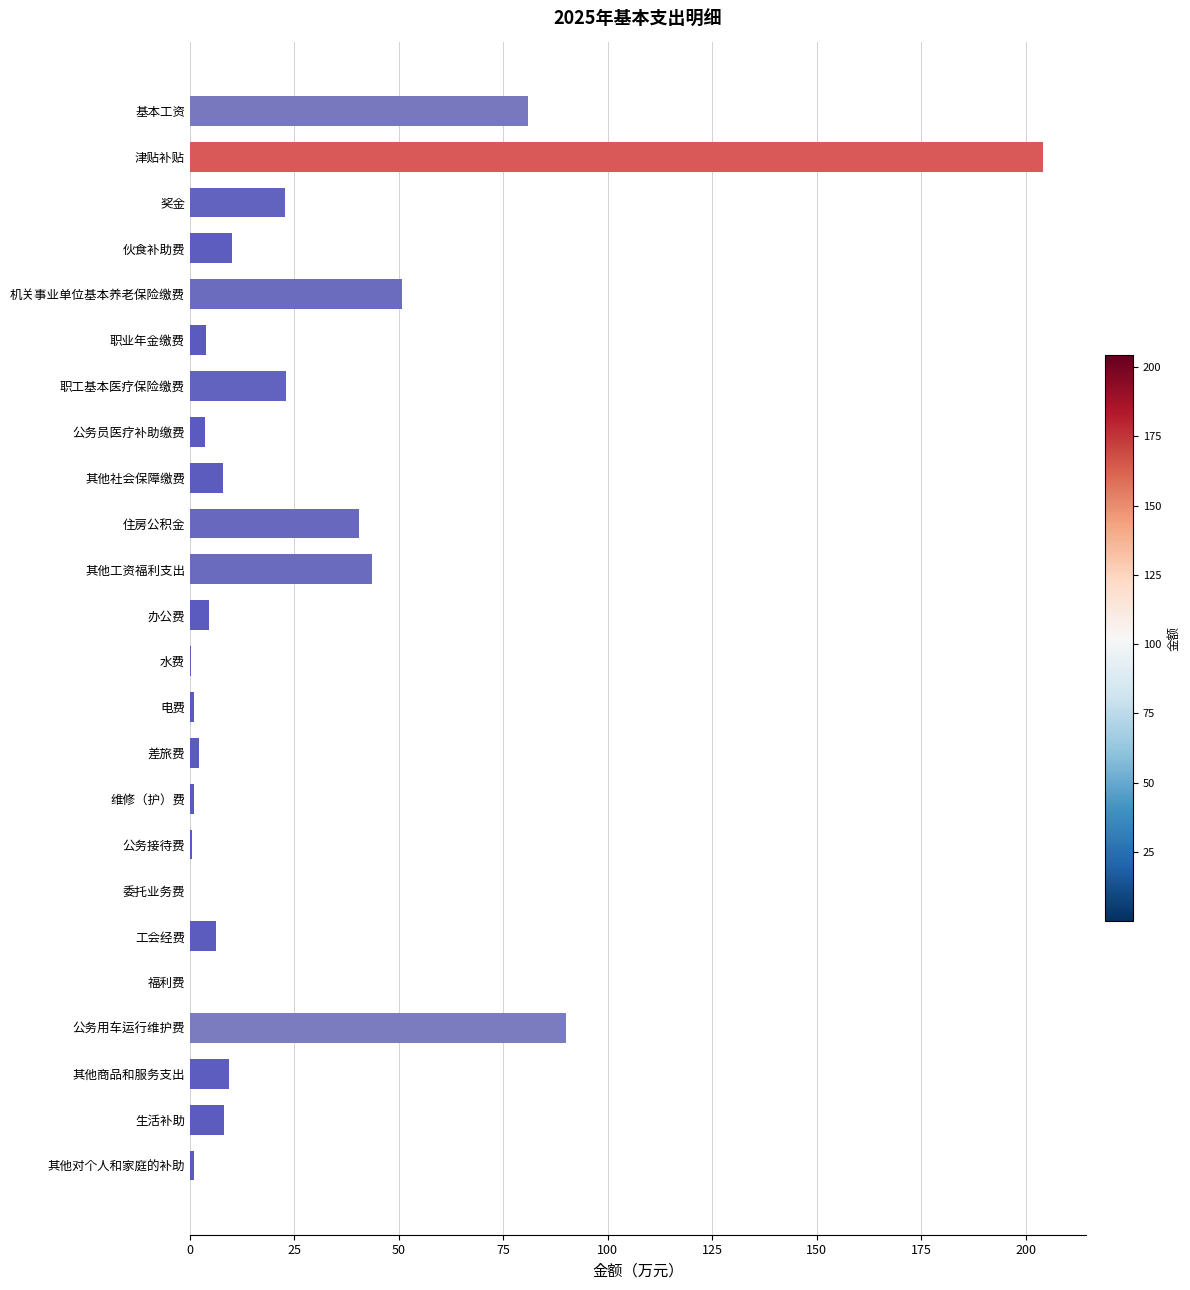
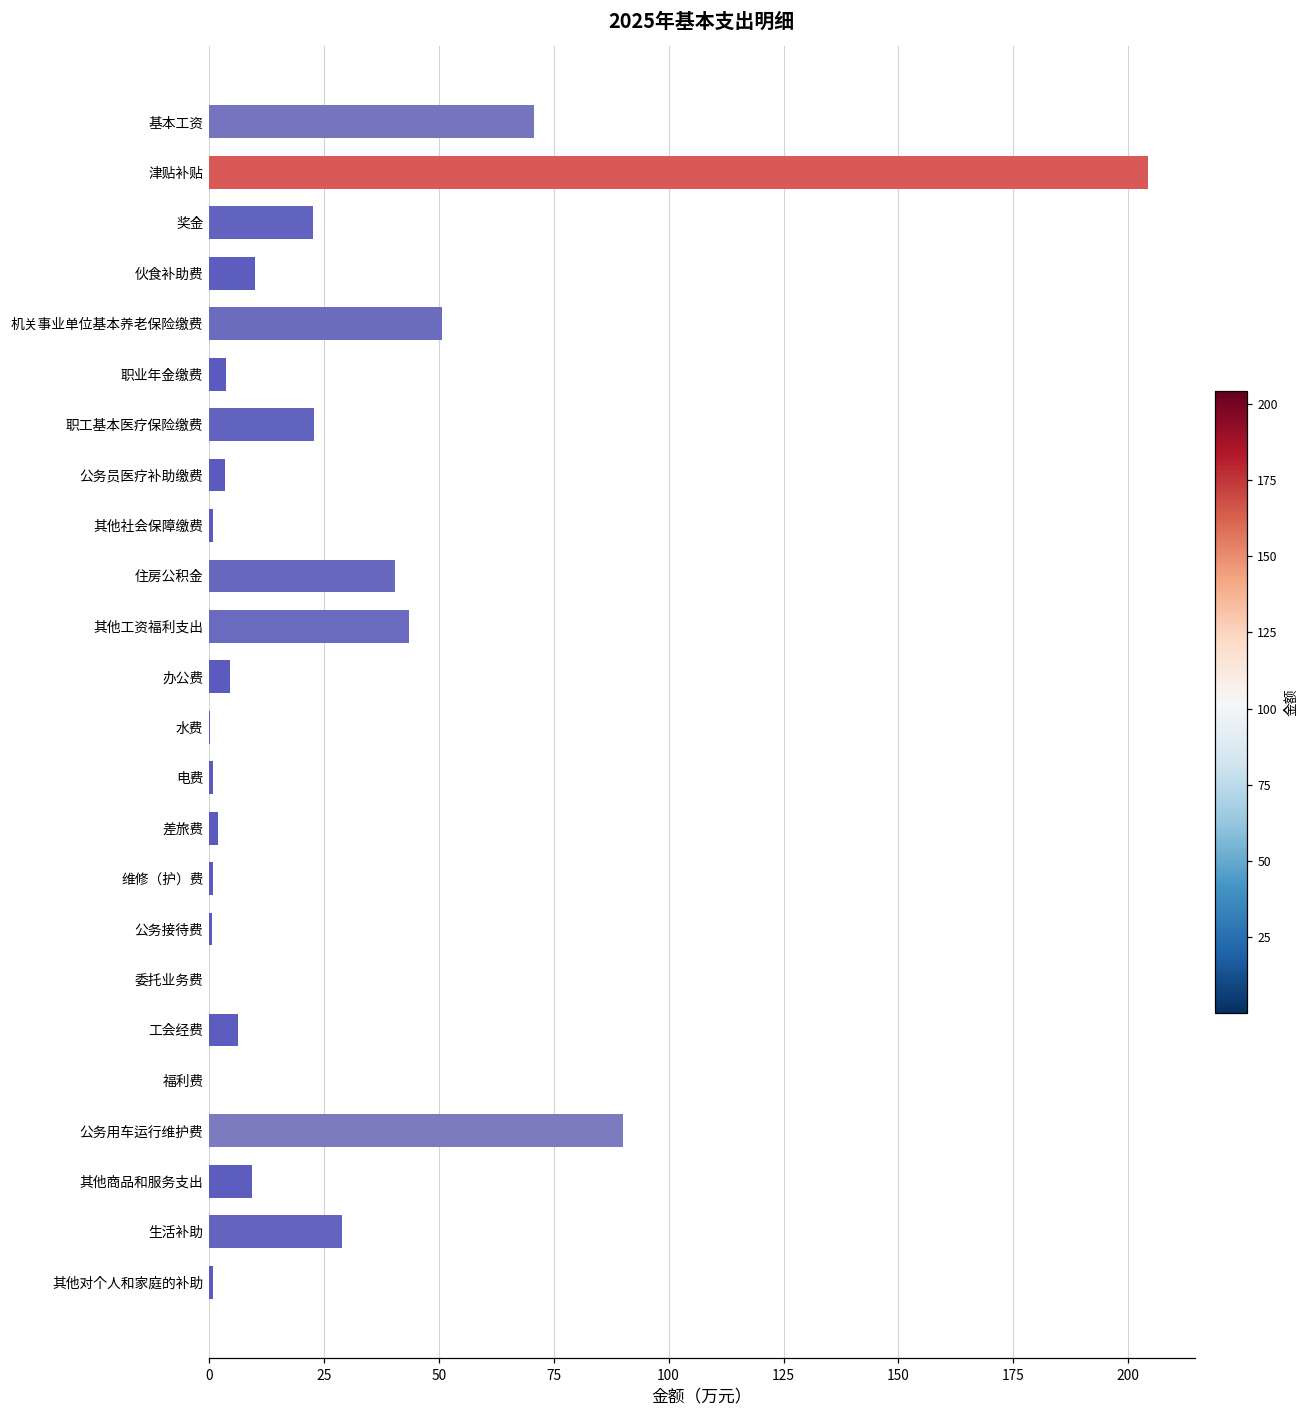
基本工资: 81 -> 71
其他社会保障缴费: 8 -> 1
生活补助: 8 -> 29
